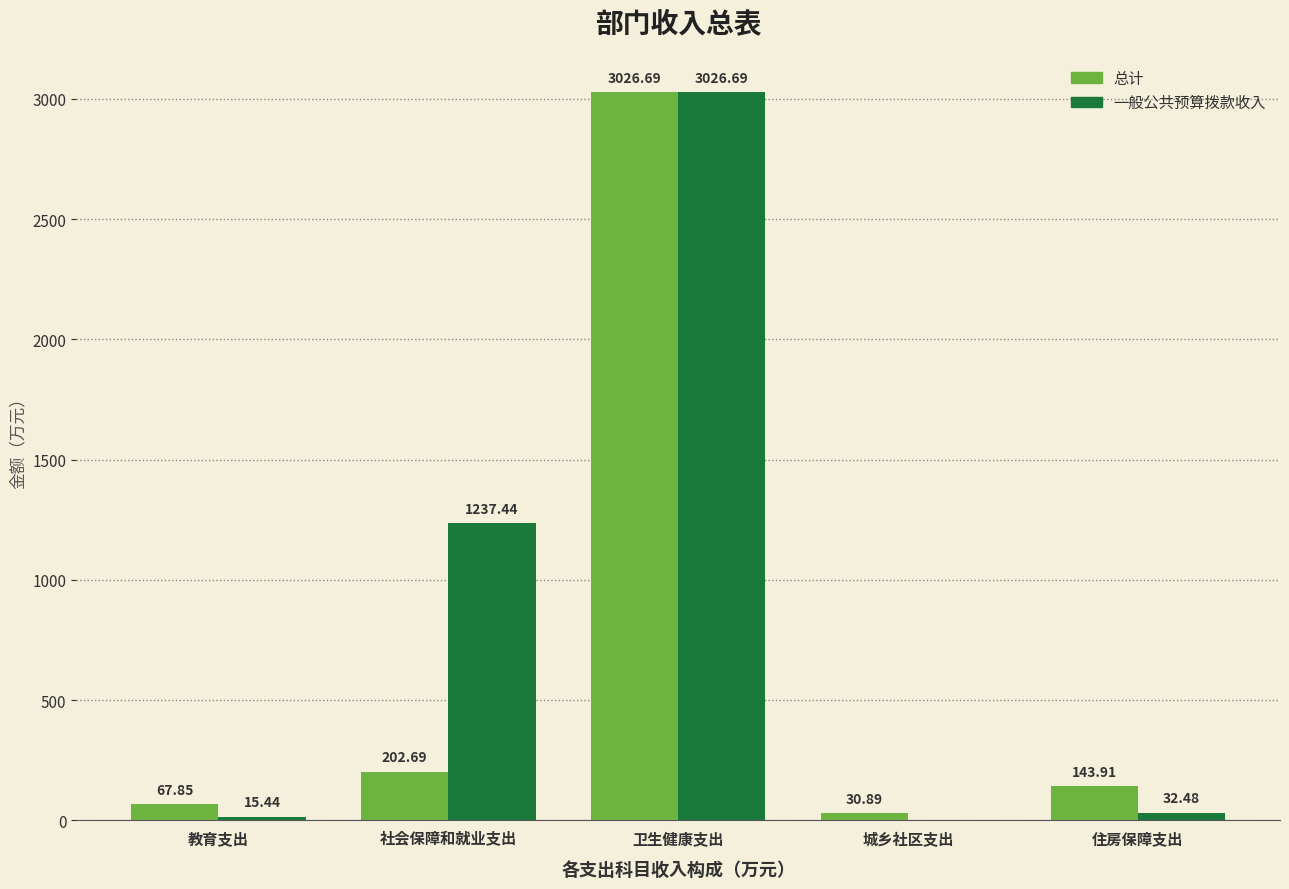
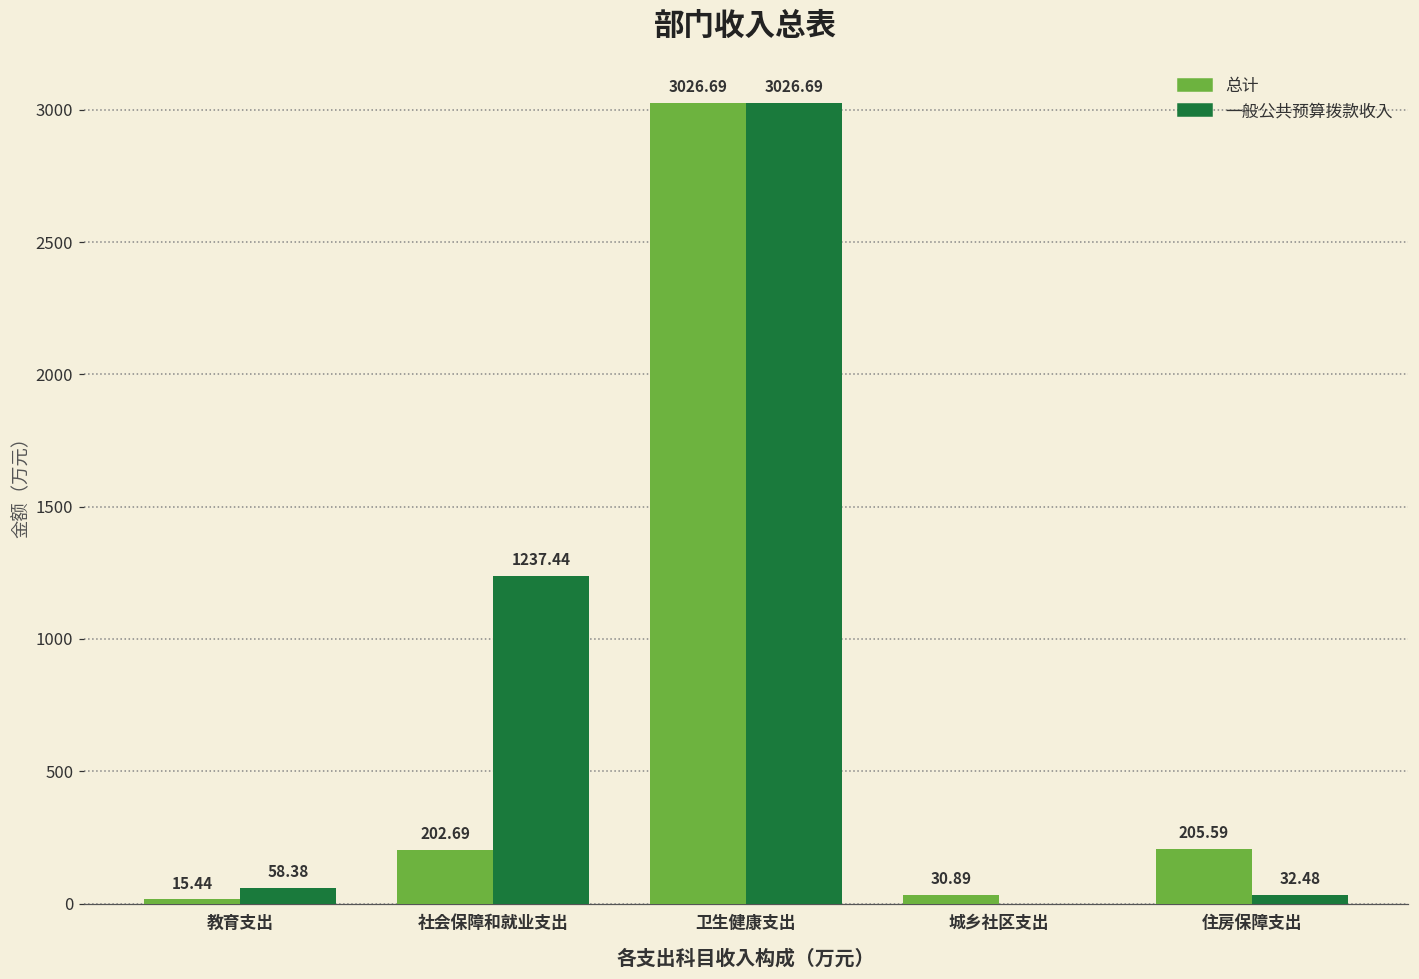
总计, 教育支出: 67.85 -> 15.44
一般公共预算拨款收入, 教育支出: 15.44 -> 58.38
总计, 住房保障支出: 143.91 -> 205.59
